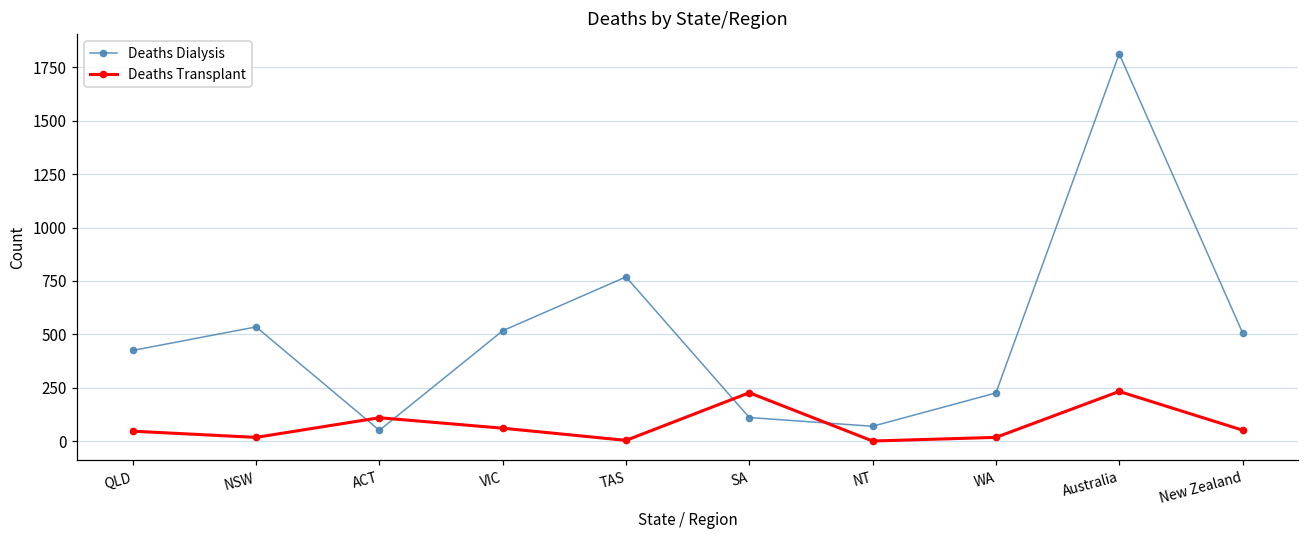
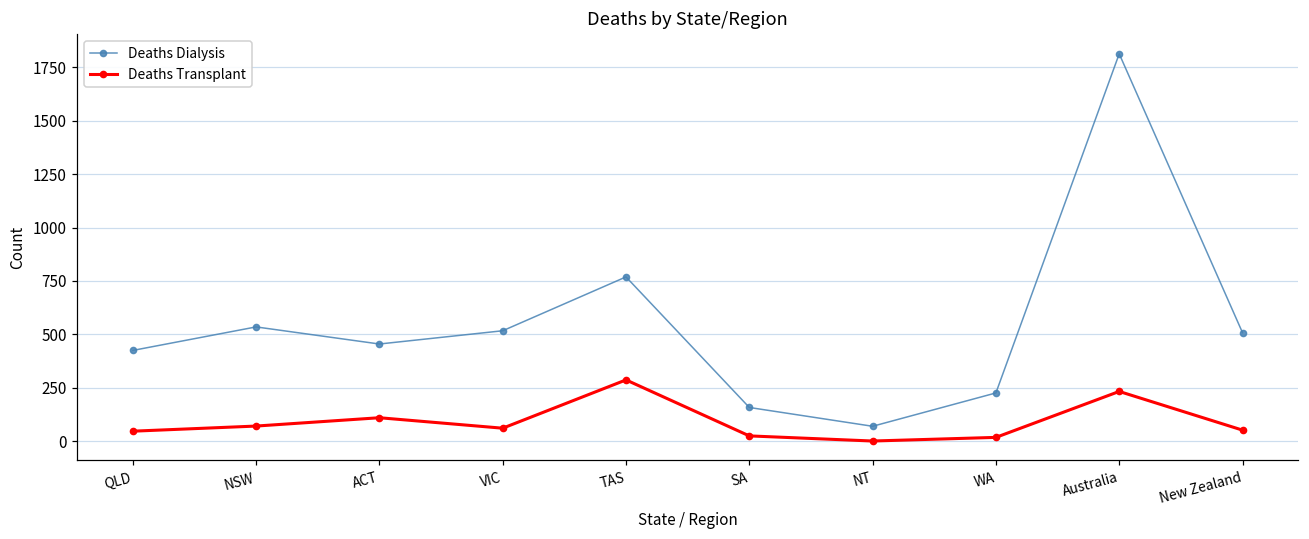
Deaths Transplant, NSW: 20 -> 70
Deaths Dialysis, ACT: 50 -> 460
Deaths Transplant, TAS: 0 -> 290
Deaths Dialysis, SA: 110 -> 160
Deaths Transplant, SA: 230 -> 30
